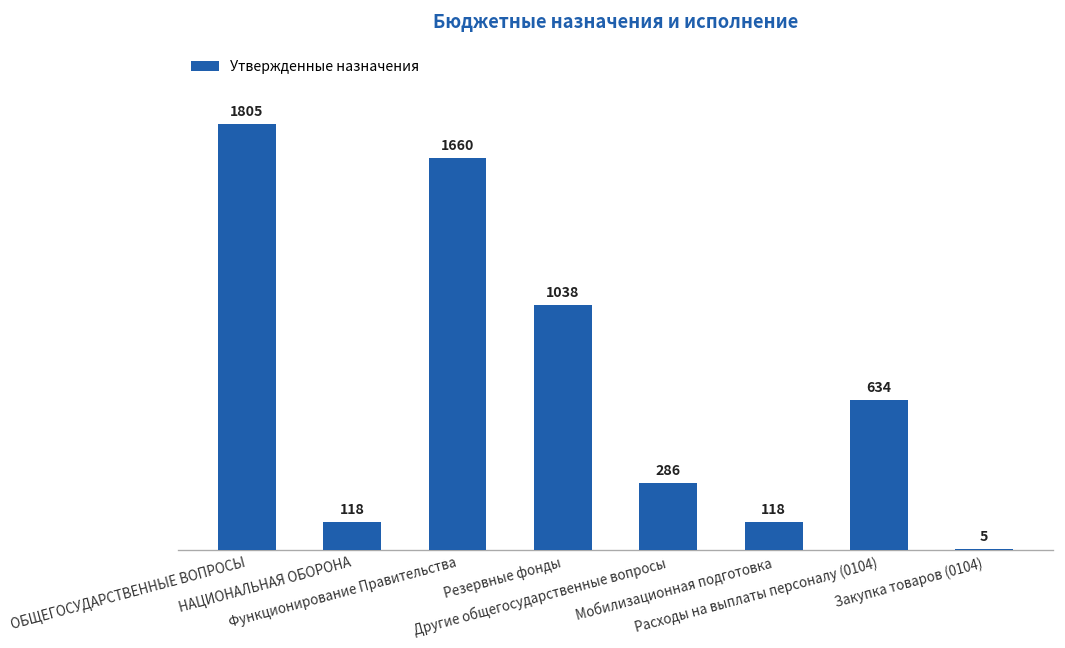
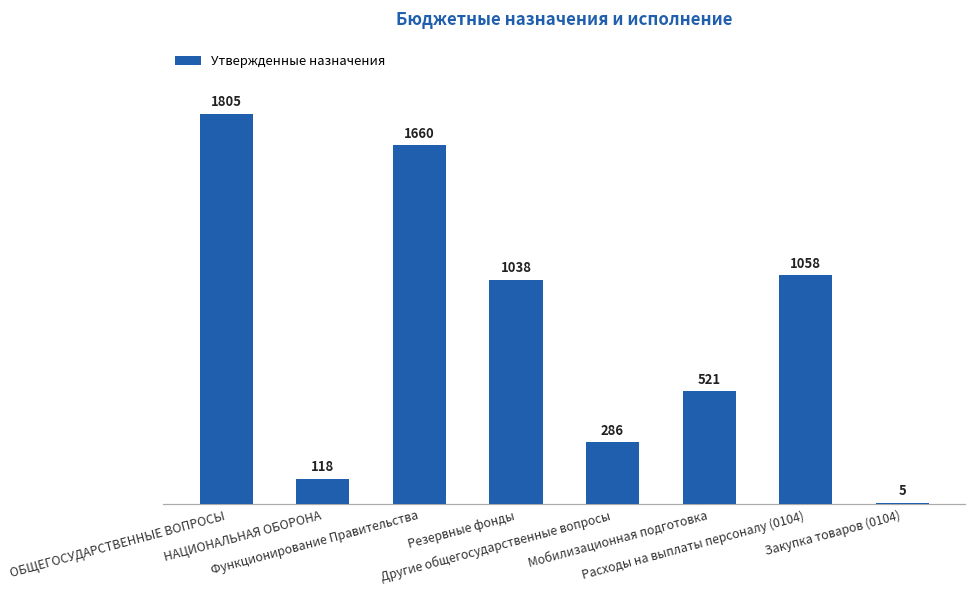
Мобилизационная подготовка: 118 -> 521
Расходы на выплаты персоналу (0104): 634 -> 1058
